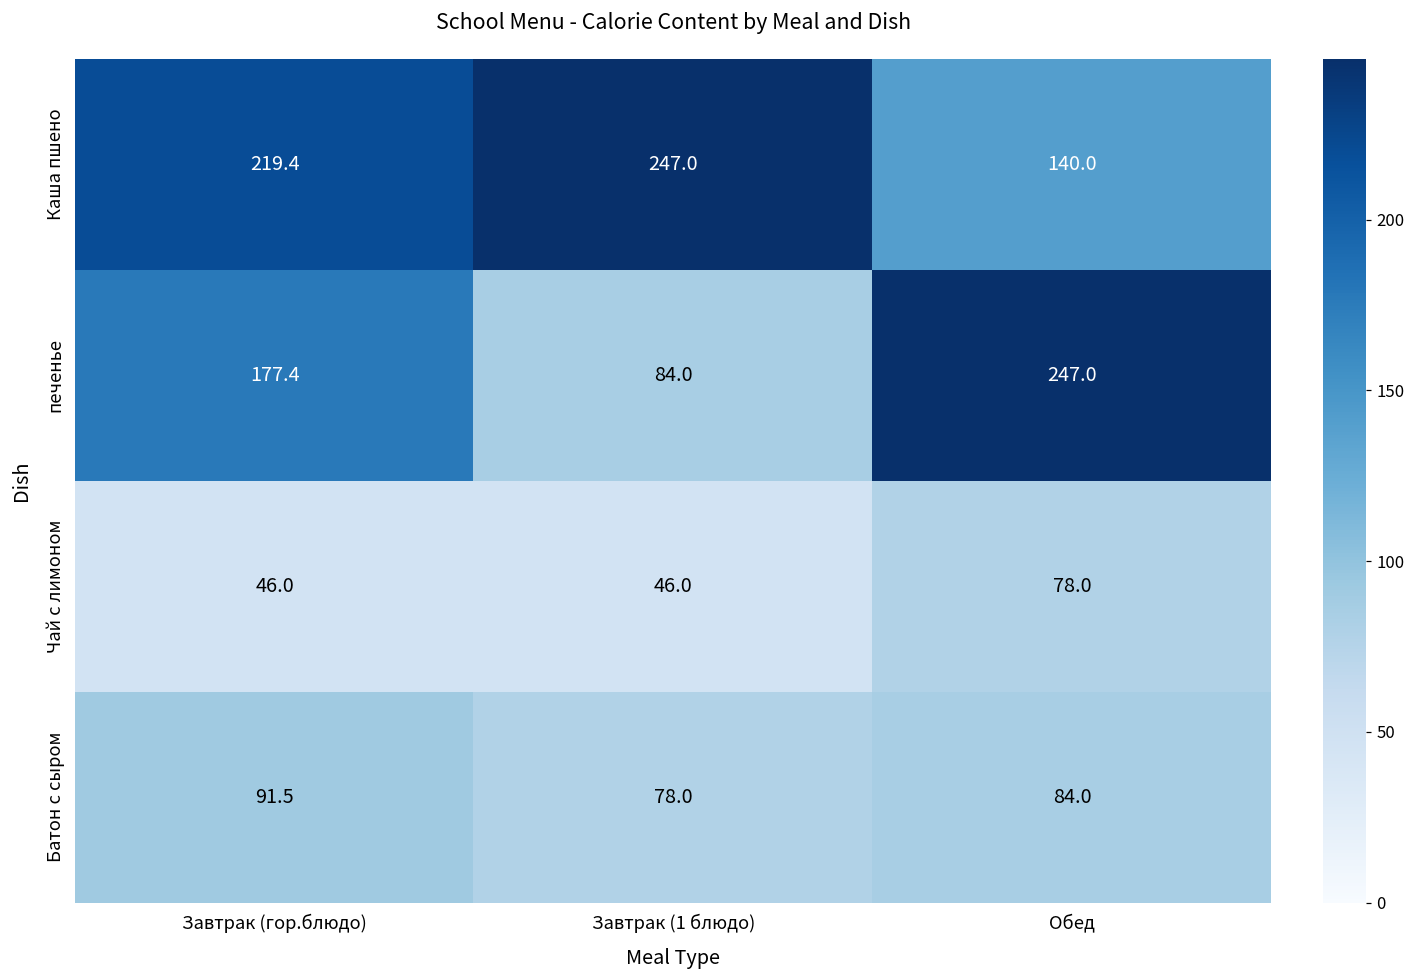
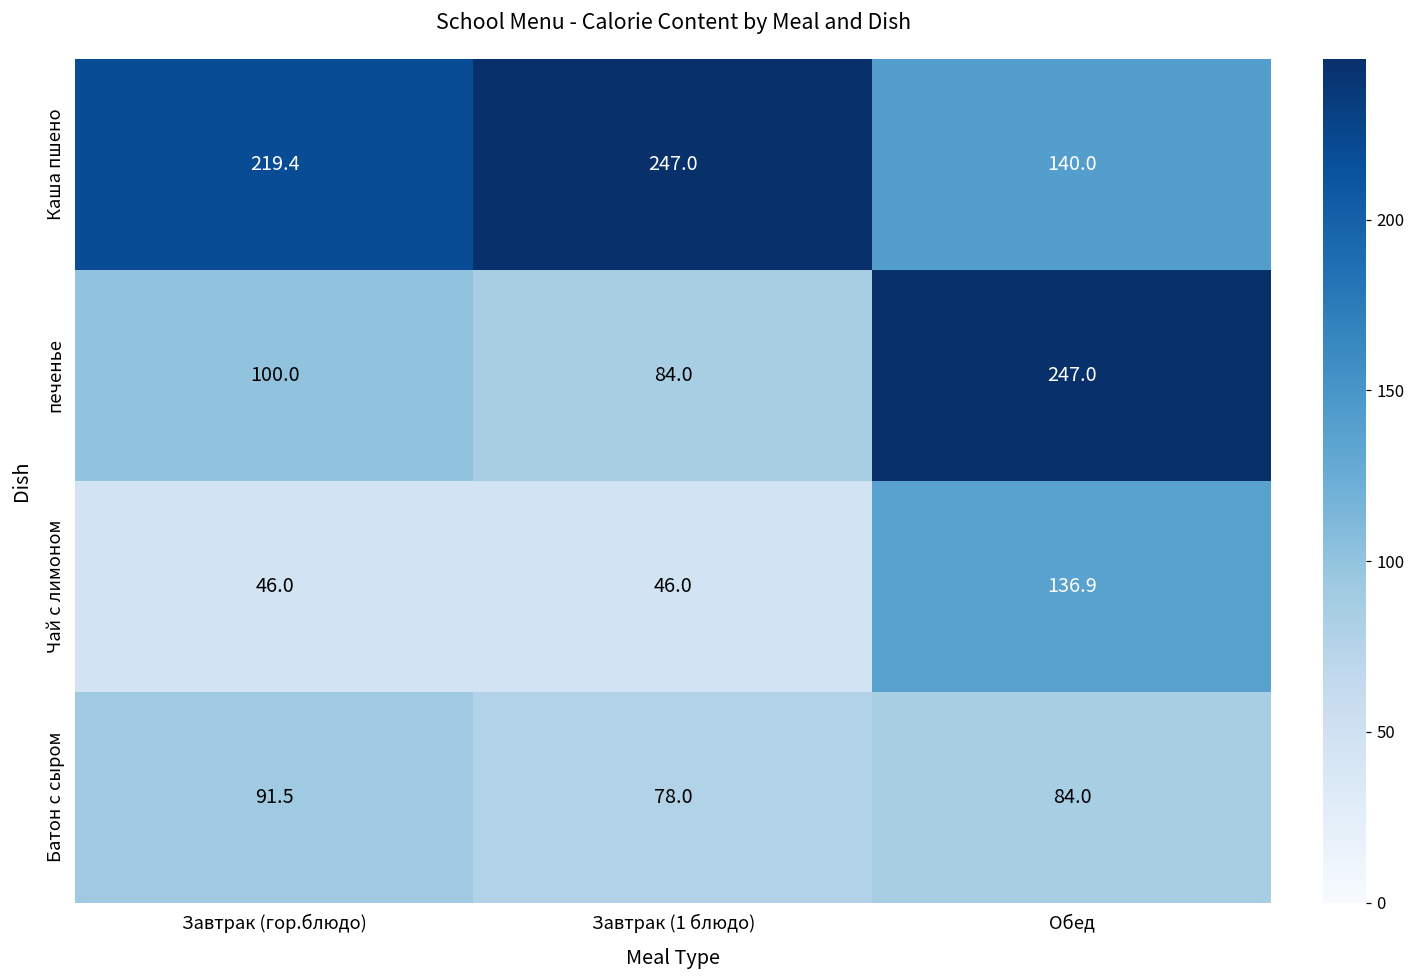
печенье, Завтрак (гор.блюдо): 177.4 -> 100.0
Чай с лимоном, Обед: 78.0 -> 136.9
